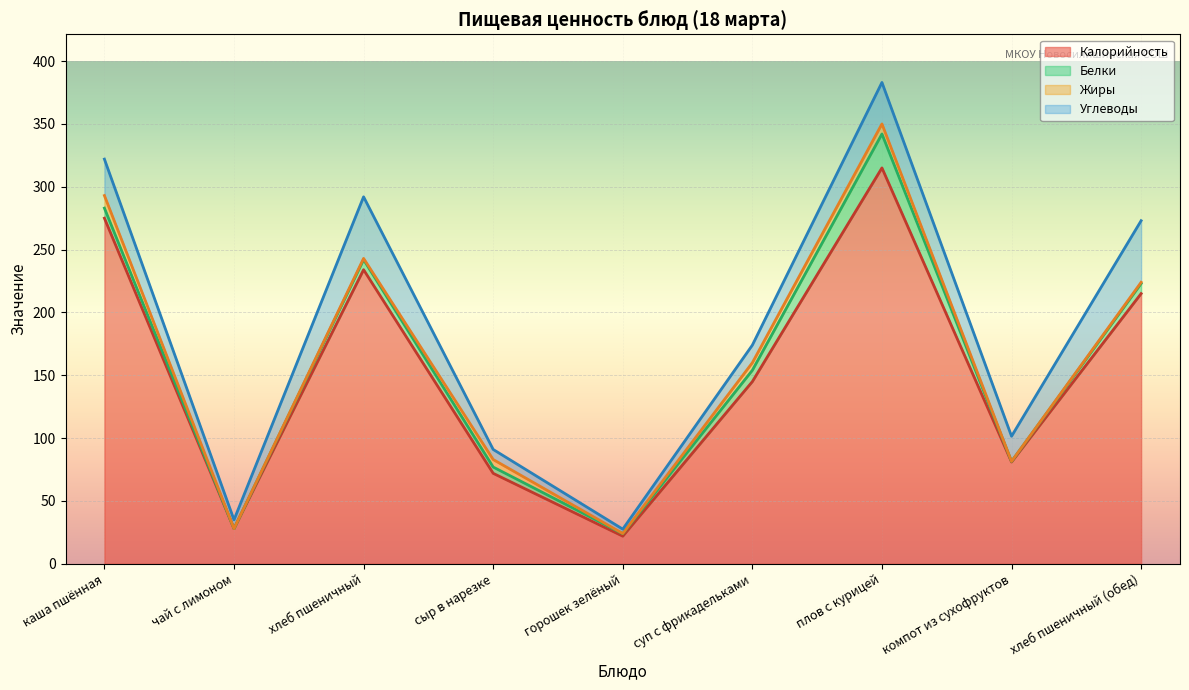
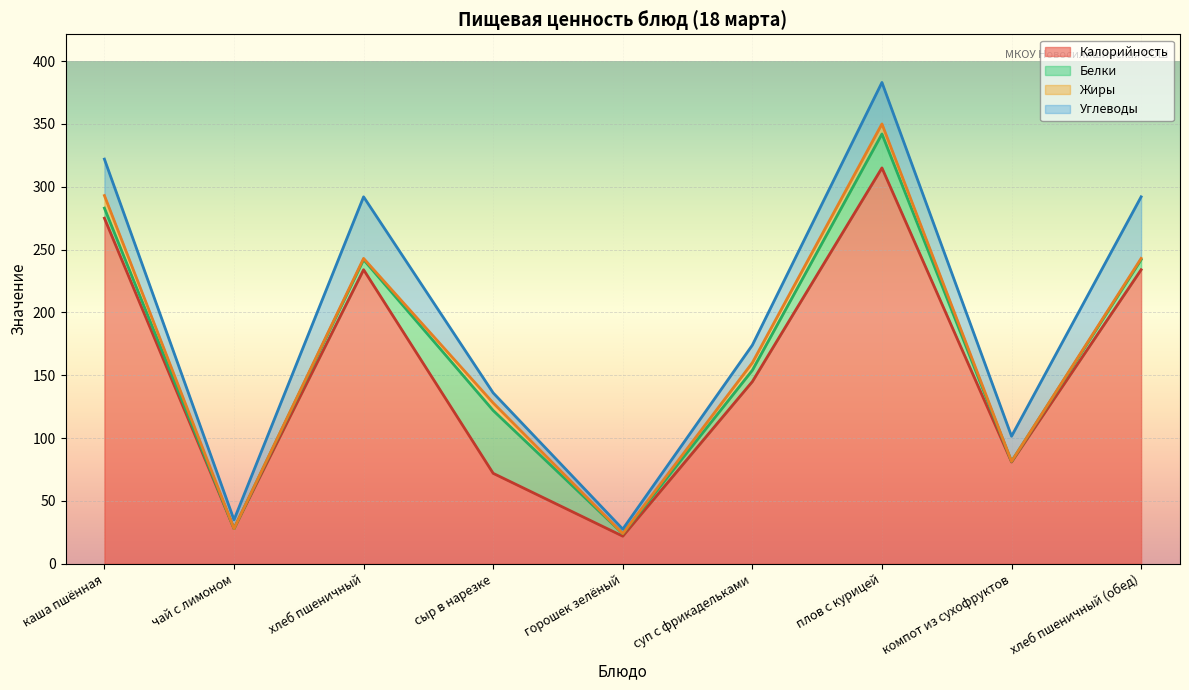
Белки, сыр в нарезке: 5 -> 50
Калорийность, хлеб пшеничный (обед): 215 -> 234
